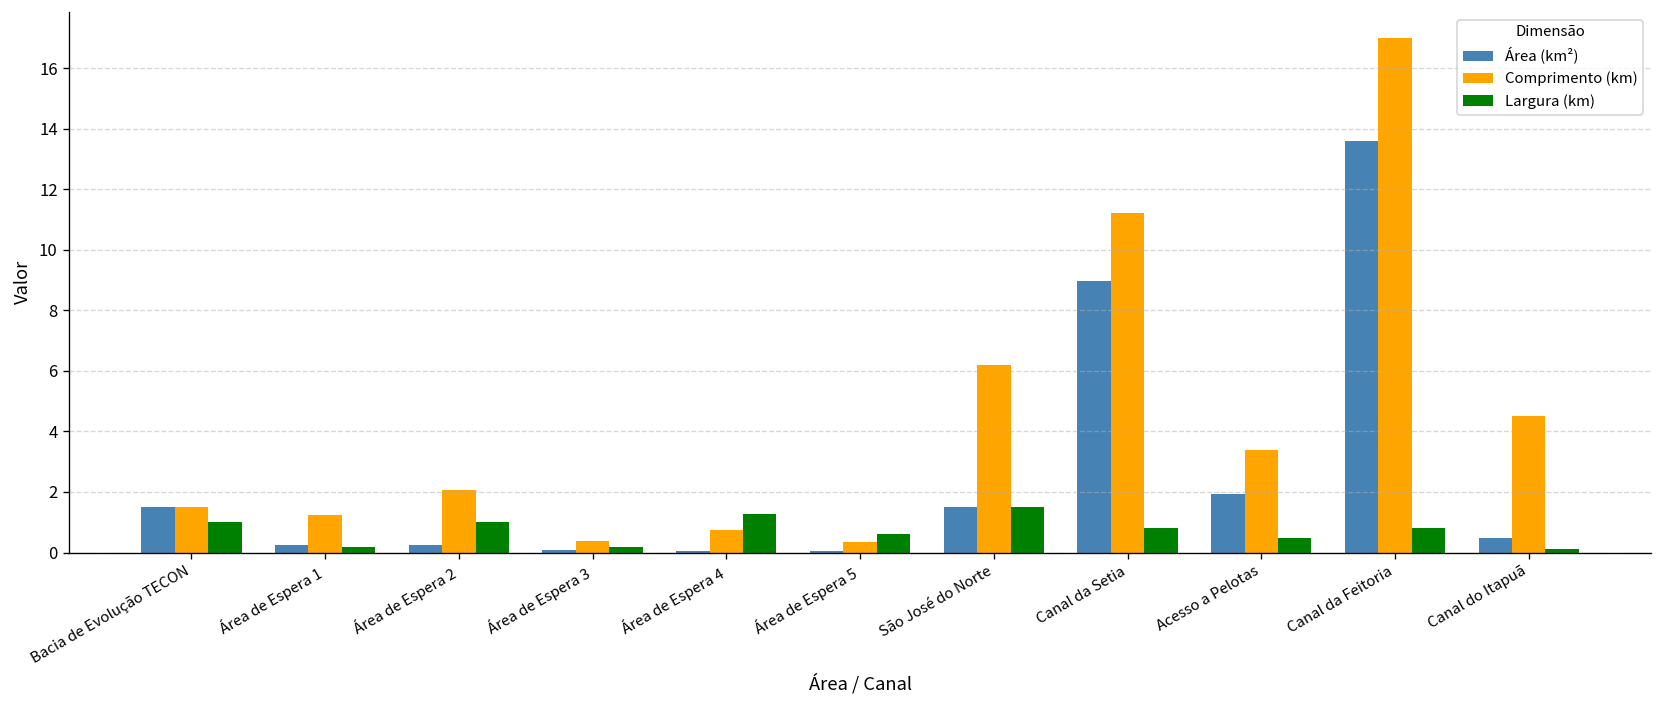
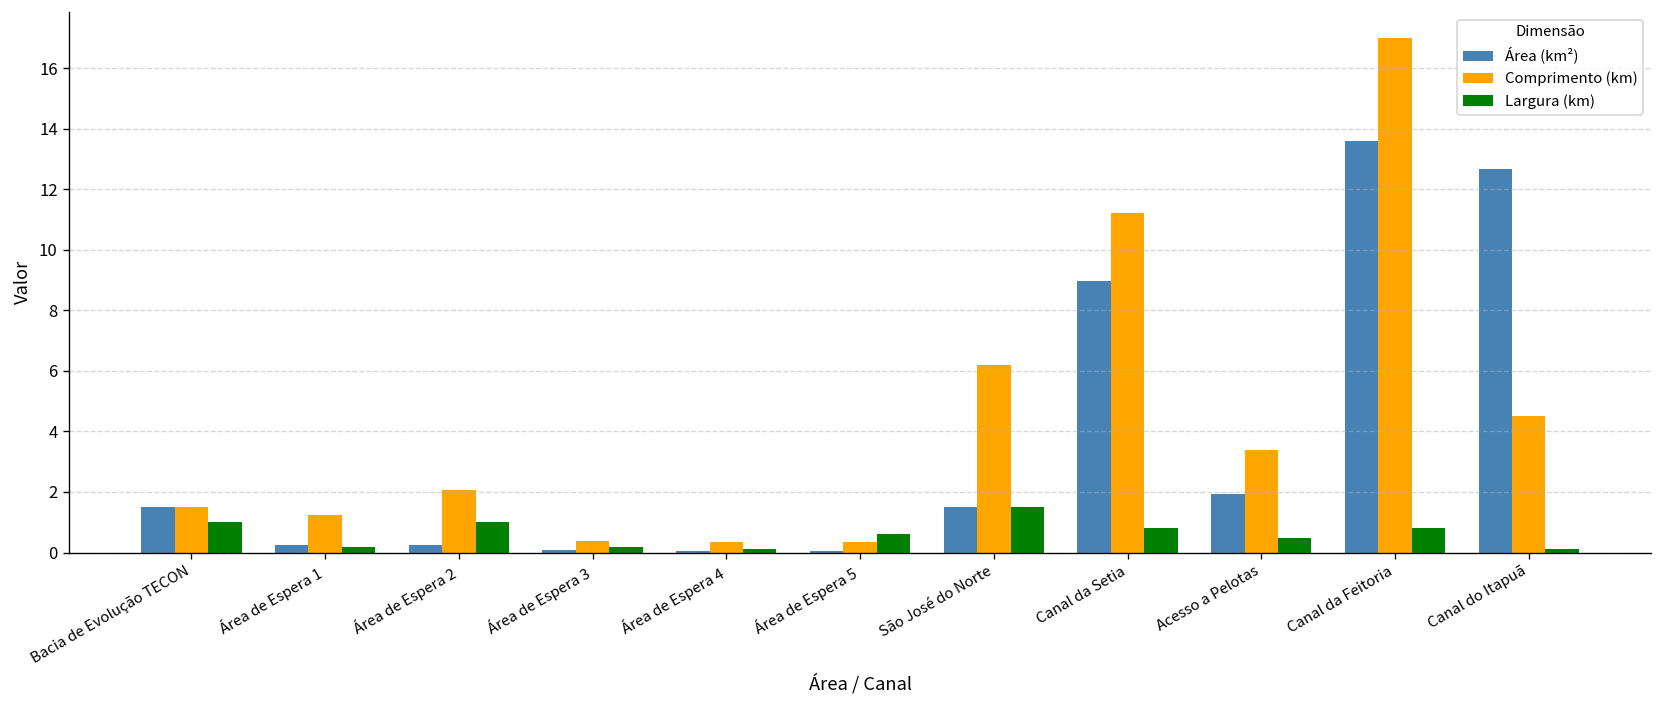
Comprimento (km), Área de Espera 4: 0.7 -> 0.3
Largura (km), Área de Espera 4: 1.3 -> 0.1
Área (km²), Canal do Itapuã: 0.5 -> 12.7
